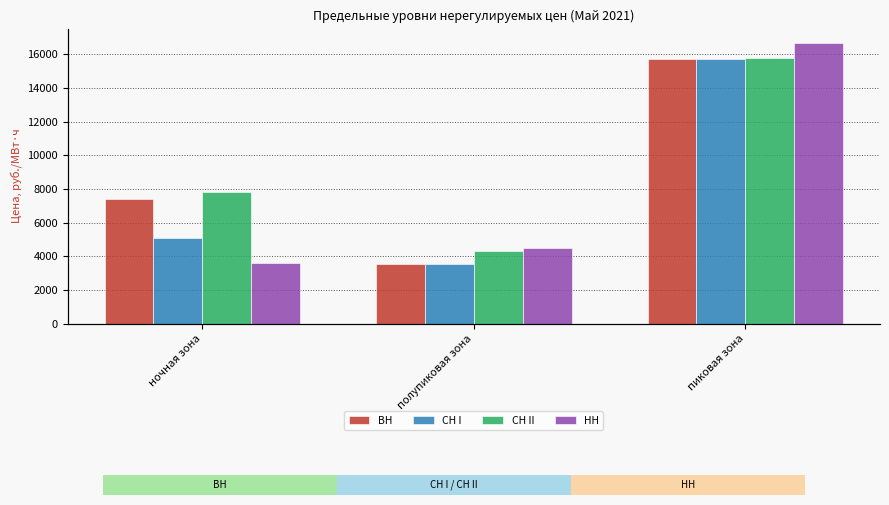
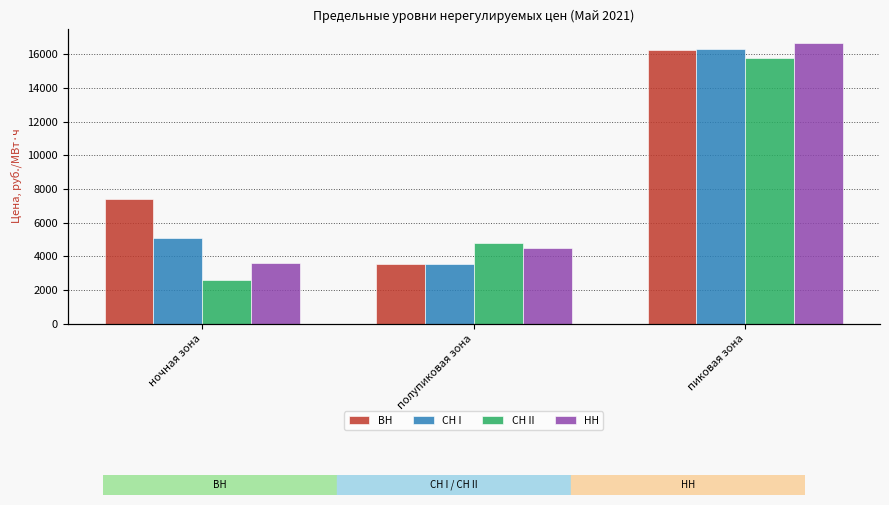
СН II, ночная зона: 7800 -> 2600
СН II, полупиковая зона: 4300 -> 4800
ВН, пиковая зона: 15700 -> 16300
СН I, пиковая зона: 15700 -> 16300
